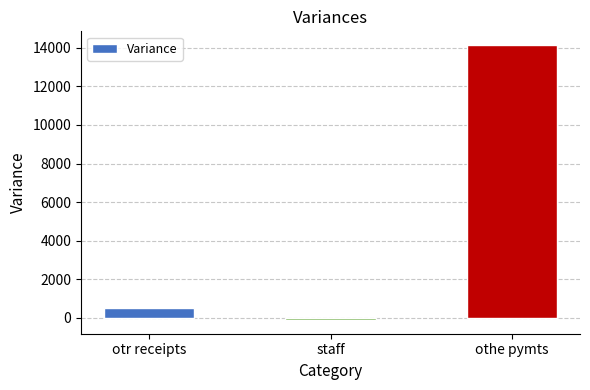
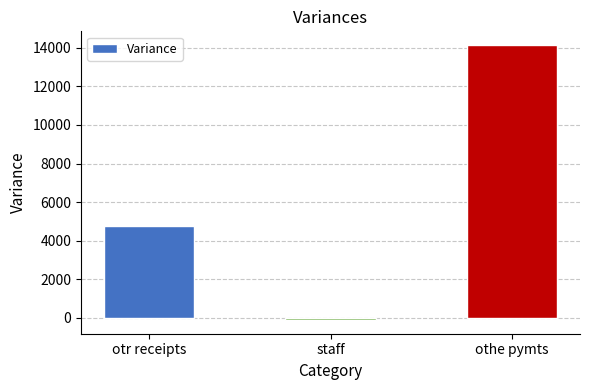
otr receipts: 500 -> 4700
